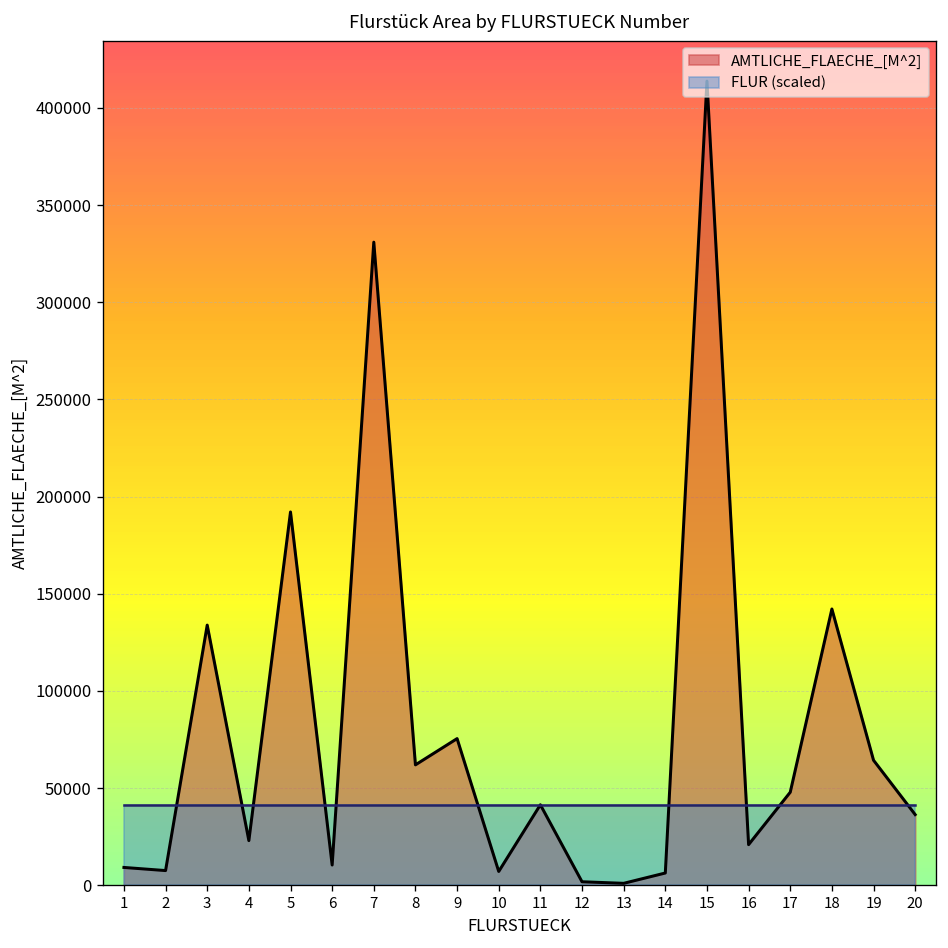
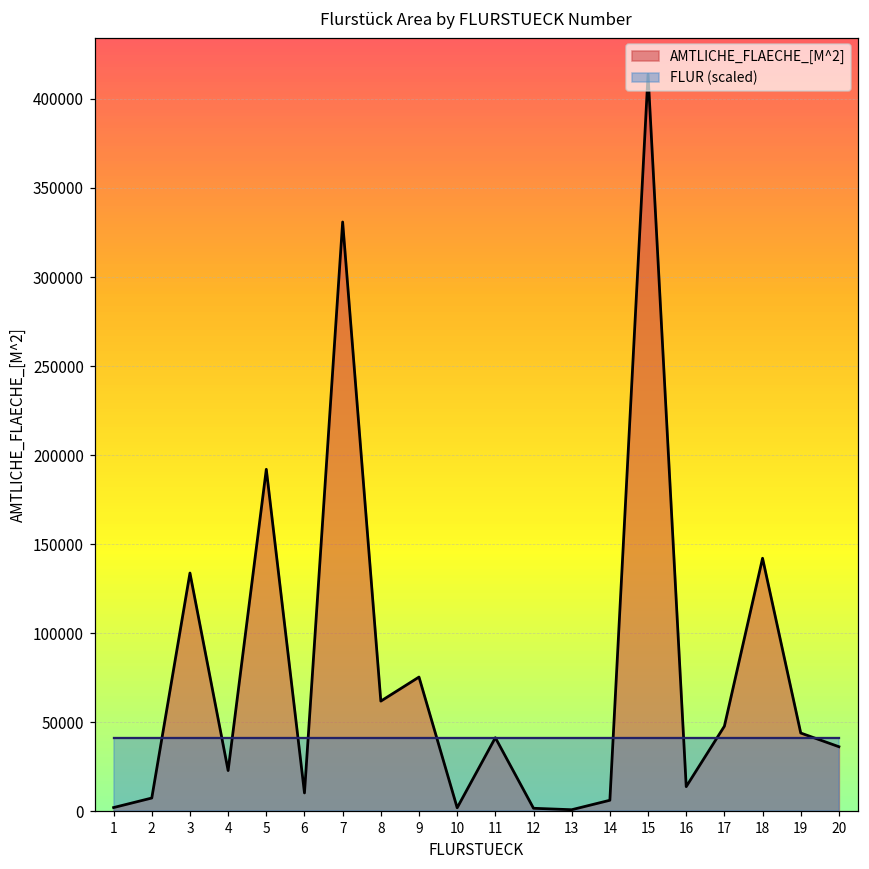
AMTLICHE_FLAECHE_[M^2], 1: 9000 -> 2000
AMTLICHE_FLAECHE_[M^2], 10: 7000 -> 2000
AMTLICHE_FLAECHE_[M^2], 16: 21000 -> 14000
AMTLICHE_FLAECHE_[M^2], 19: 64000 -> 44000
